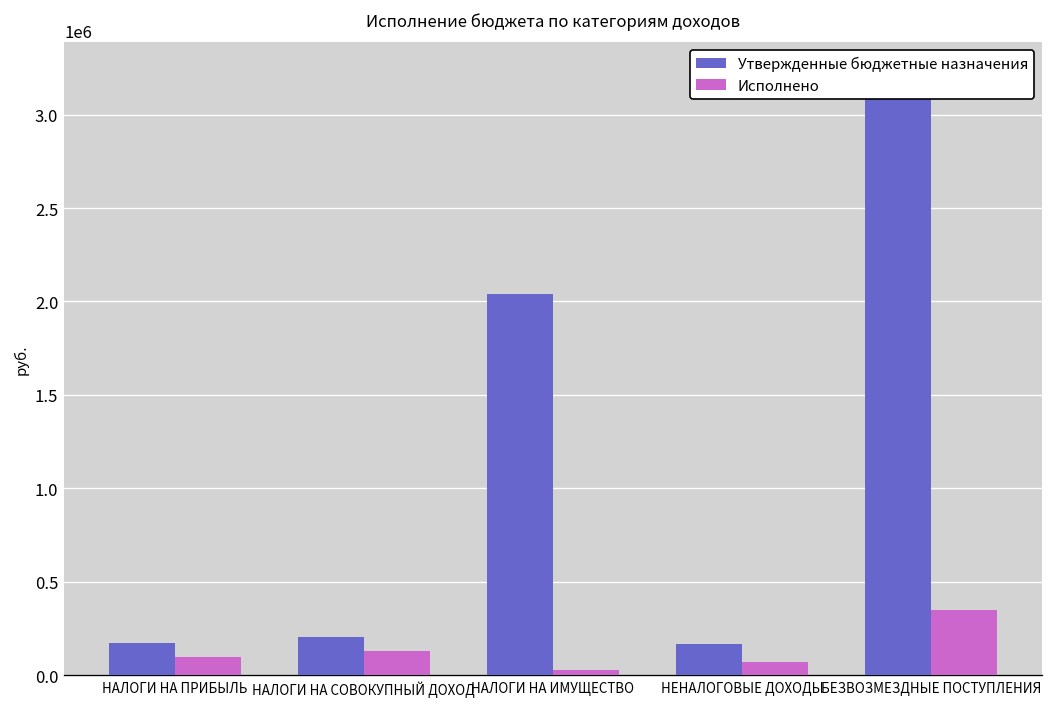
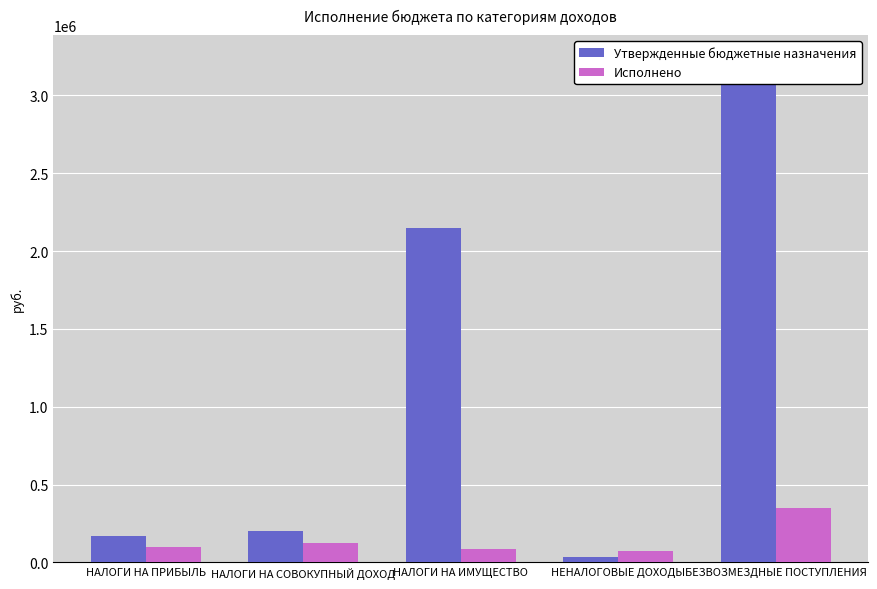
Утвержденные бюджетные назначения, НАЛОГИ НА ИМУЩЕСТВО: 2040000 -> 2150000
Исполнено, НАЛОГИ НА ИМУЩЕСТВО: 30000 -> 80000
Утвержденные бюджетные назначения, НЕНАЛОГОВЫЕ ДОХОДЫ: 170000 -> 30000
